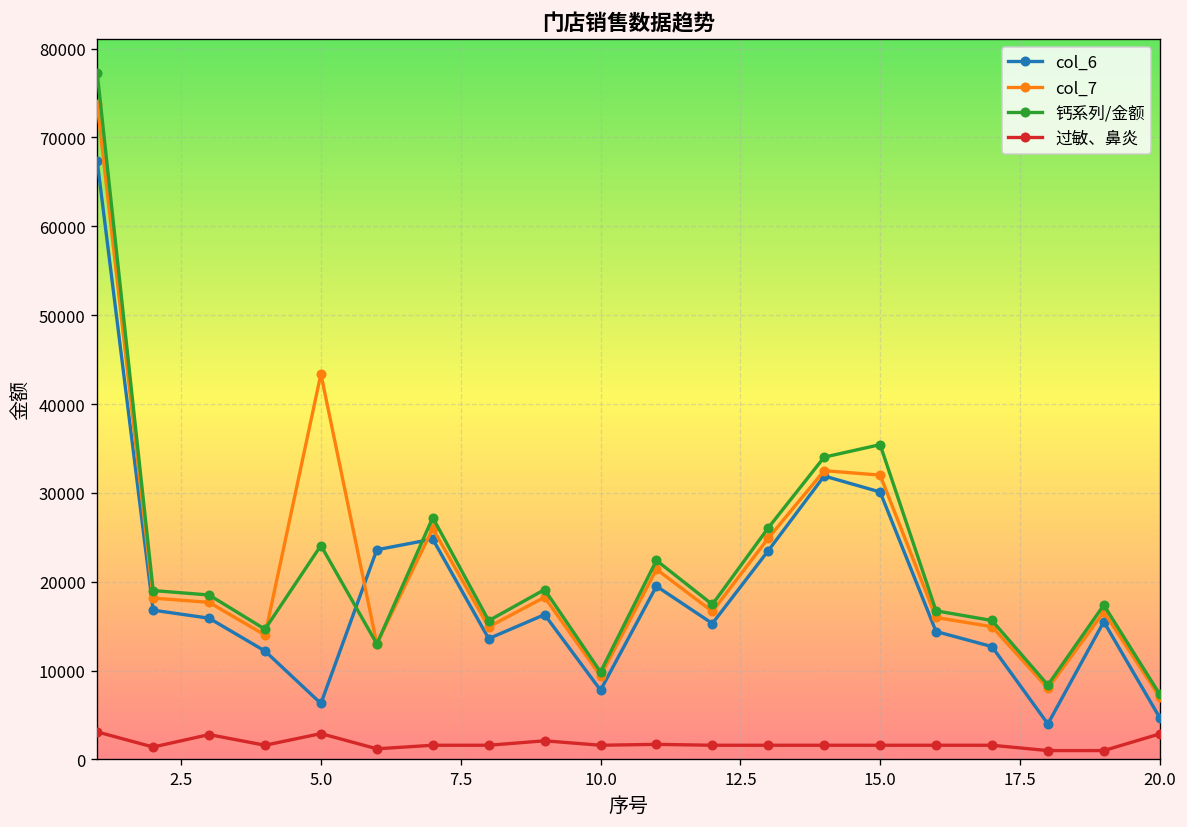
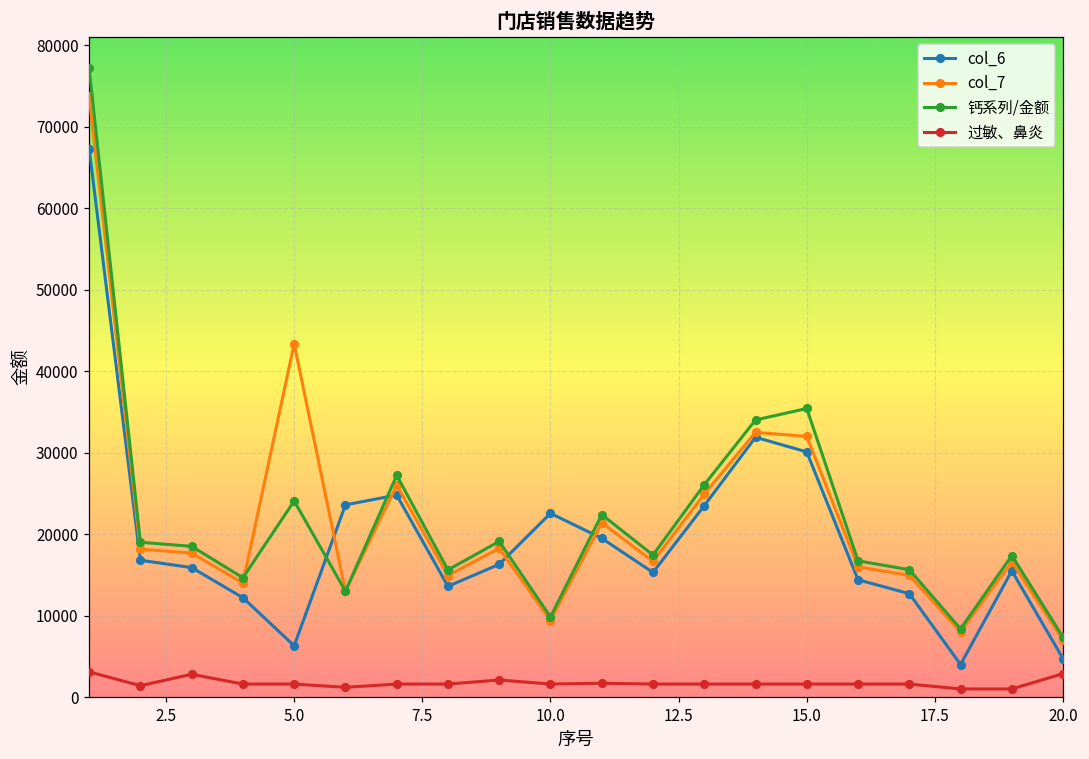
过敏、鼻炎, 5.0: 3000 -> 2000
col_6, 10.0: 8000 -> 23000
